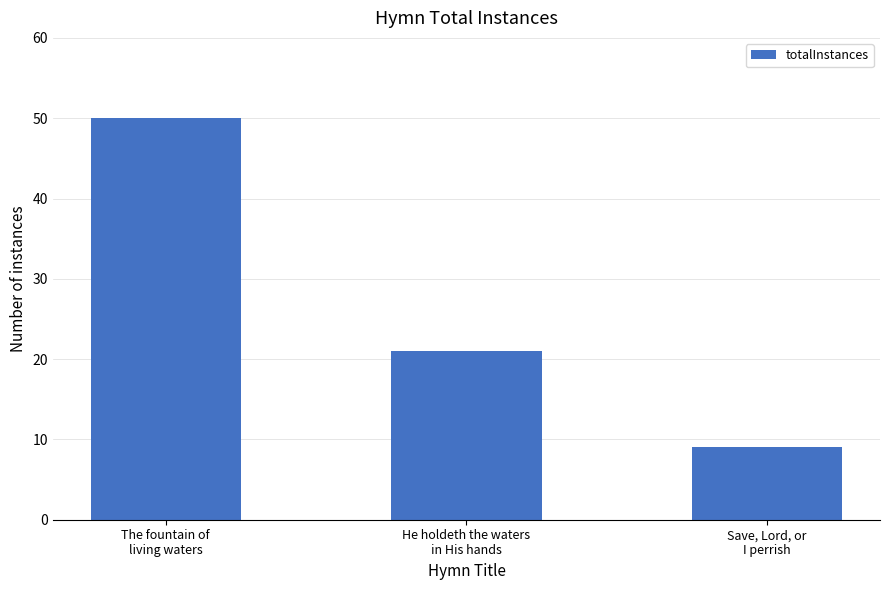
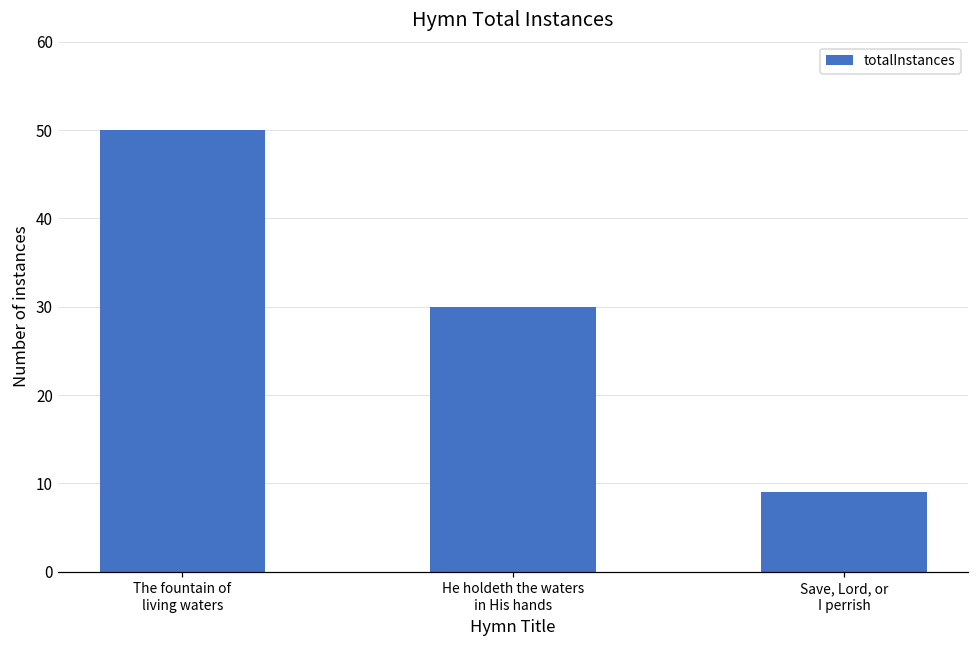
He holdeth the waters in His hands: 21 -> 30
